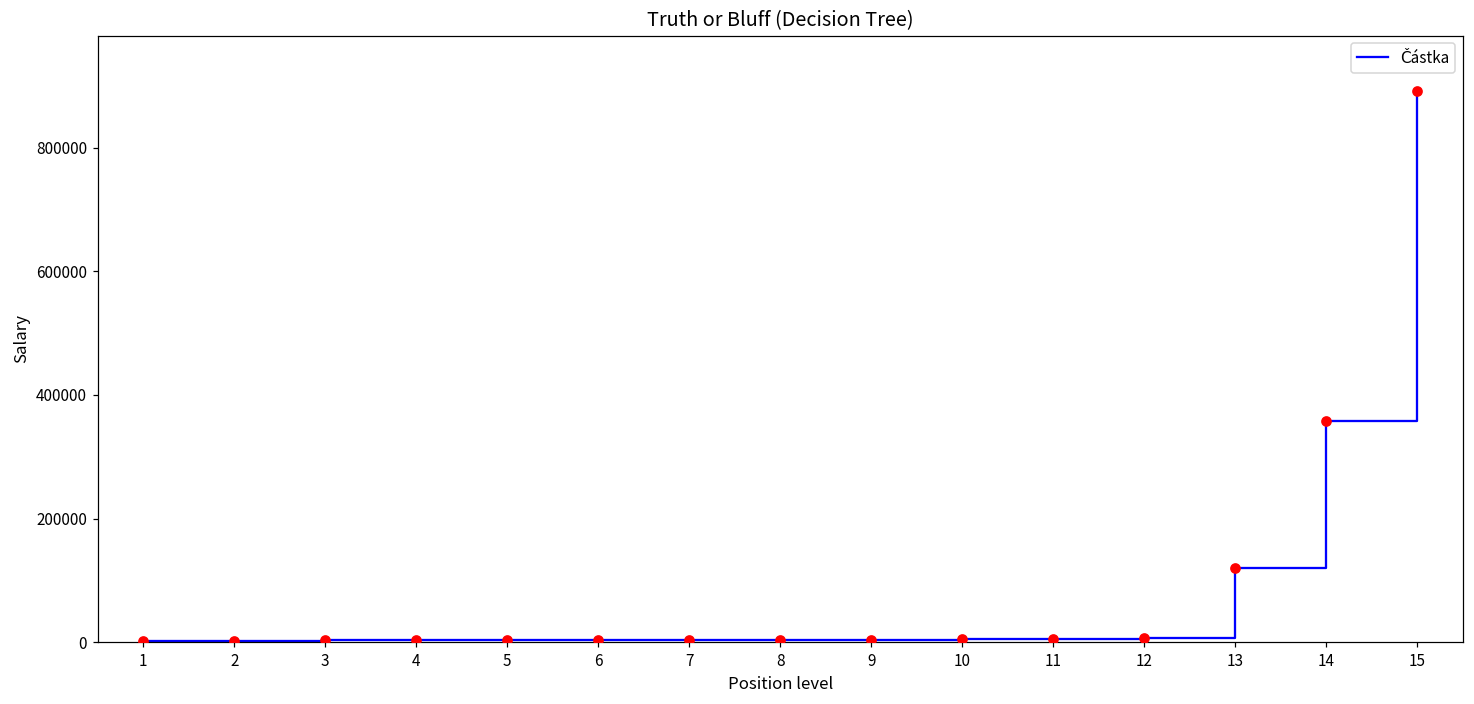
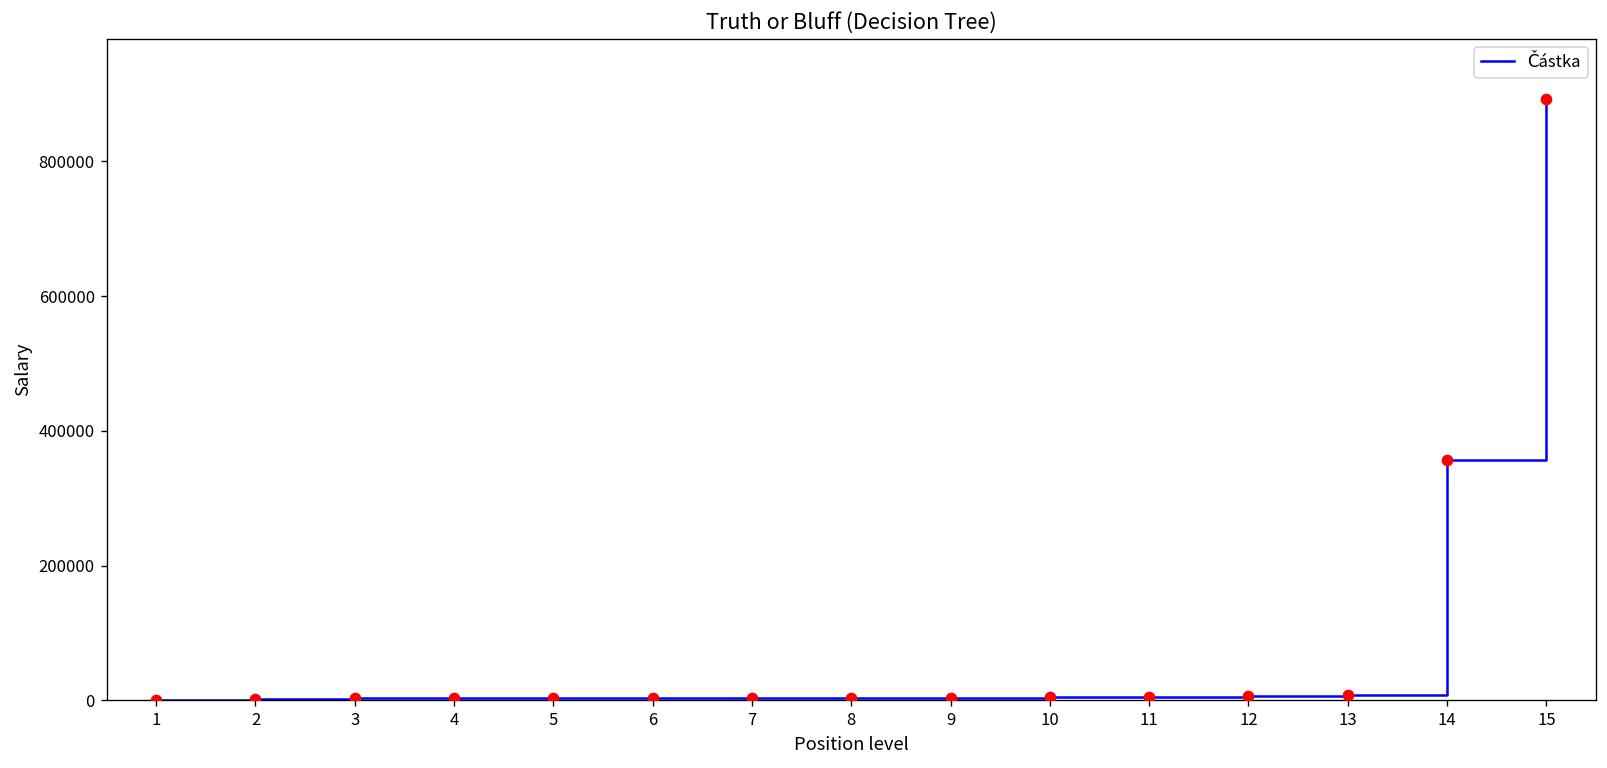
13: 120000 -> 10000
